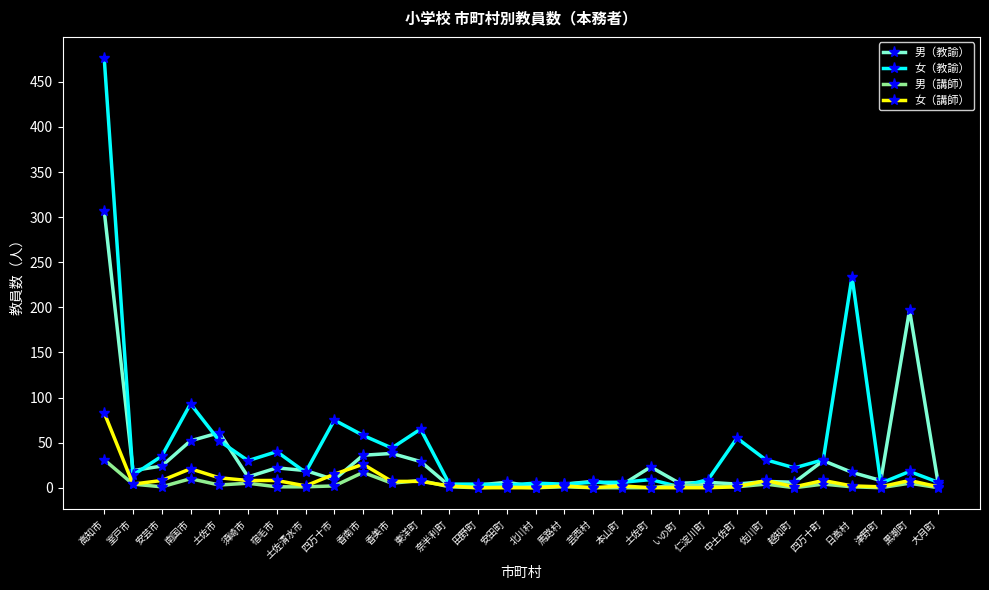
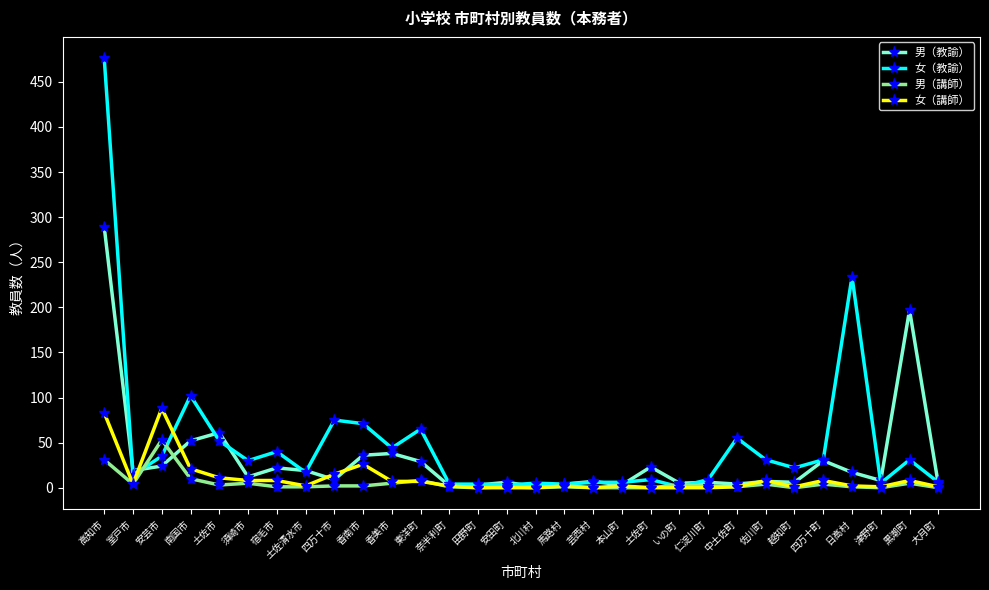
男（教諭）, 高知市: 310 -> 290
男（講師）, 安芸市: 0 -> 50
女（講師）, 安芸市: 10 -> 90
女（教諭）, 南国市: 90 -> 100
女（教諭）, 香南市: 60 -> 70
男（講師）, 香南市: 20 -> 0
女（教諭）, 黒潮町: 20 -> 30
